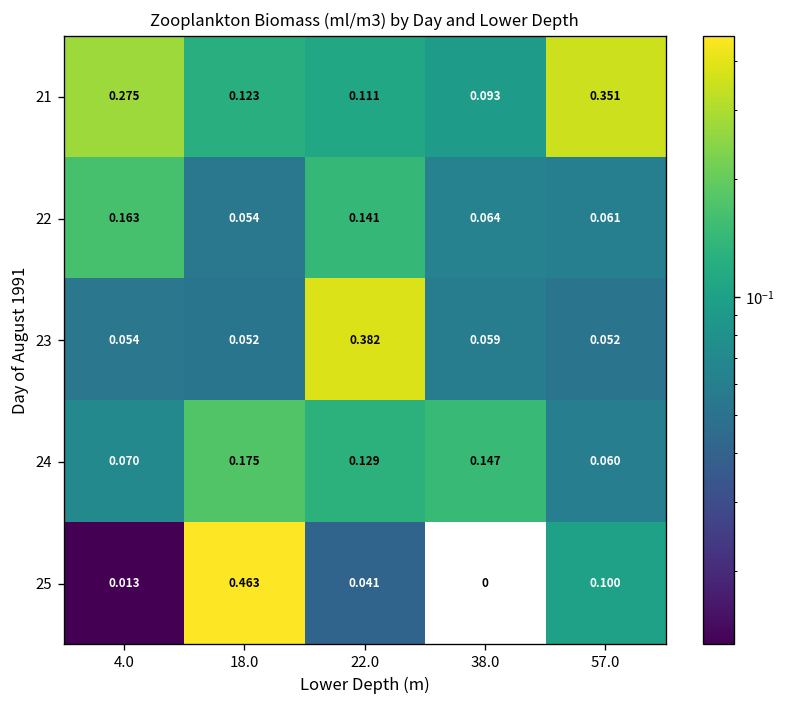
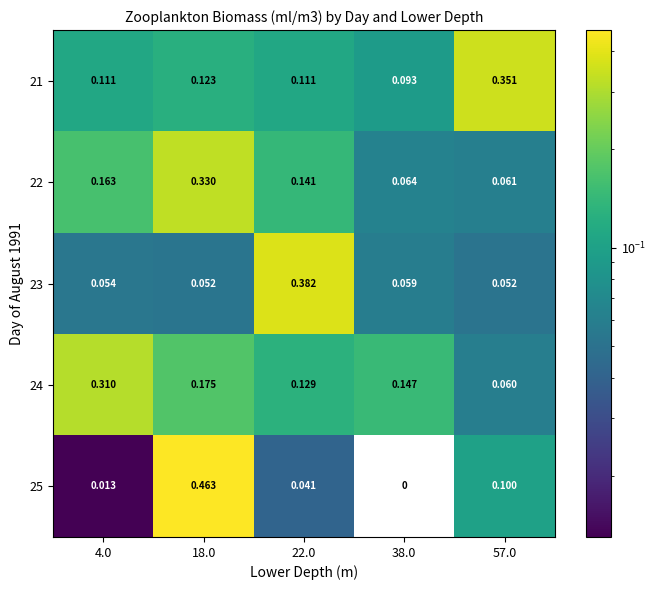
21, 4.0: 0.275 -> 0.111
22, 18.0: 0.054 -> 0.330
24, 4.0: 0.070 -> 0.310
